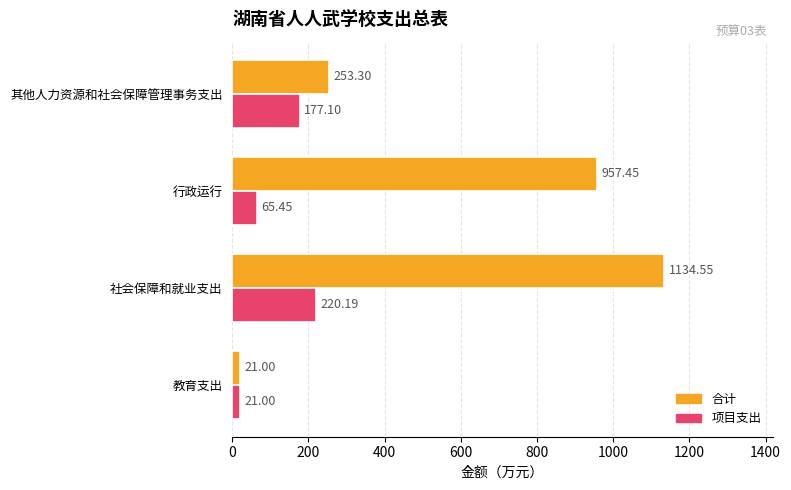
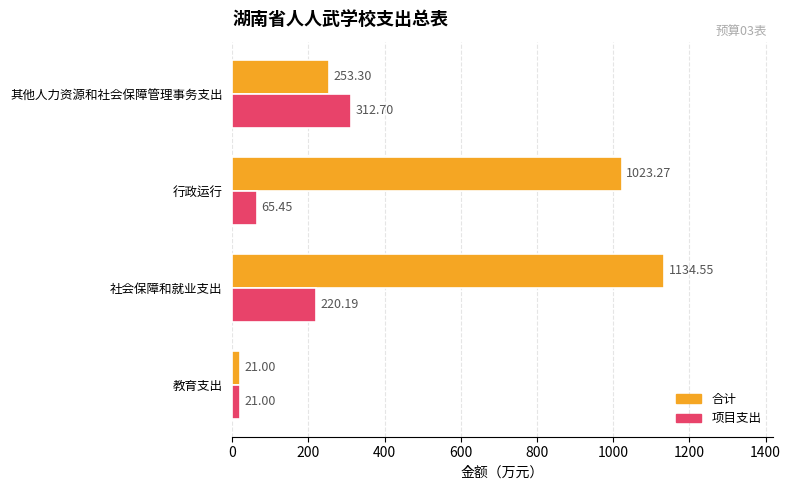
项目支出, 其他人力资源和社会保障管理事务支出: 177.10 -> 312.70
合计, 行政运行: 957.45 -> 1023.27
